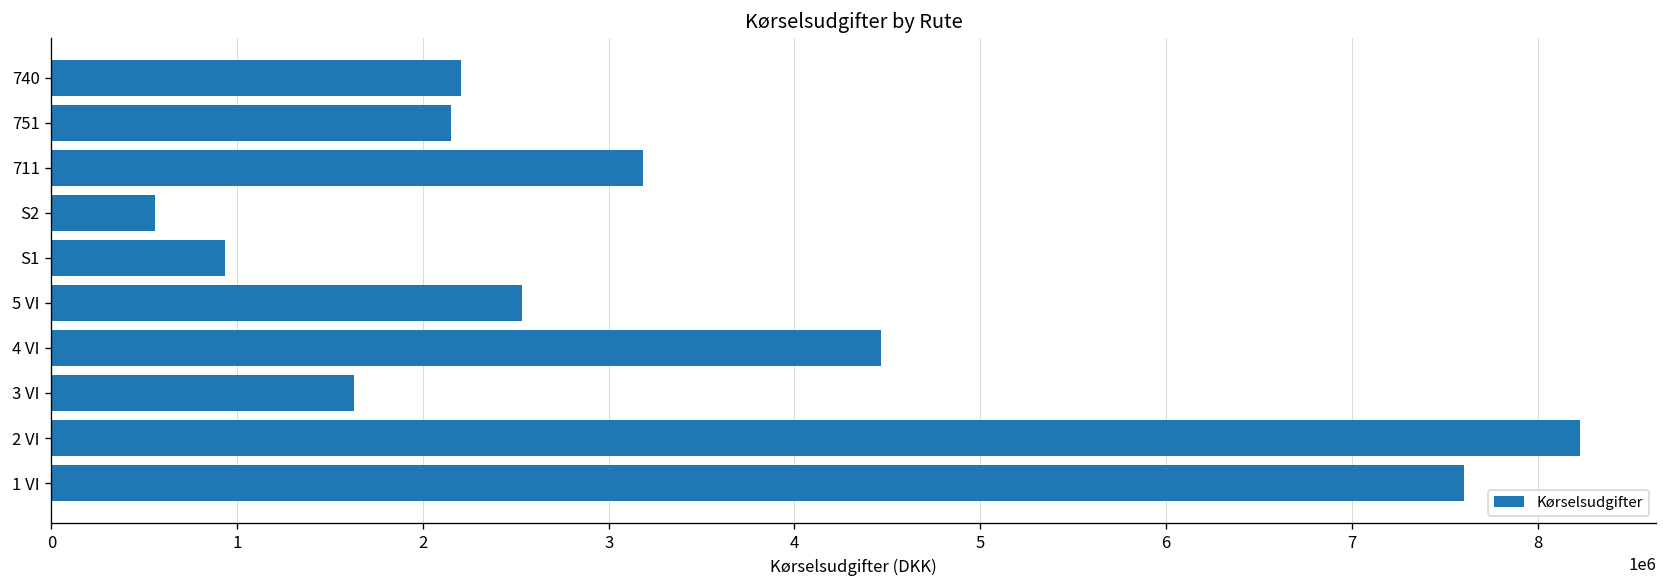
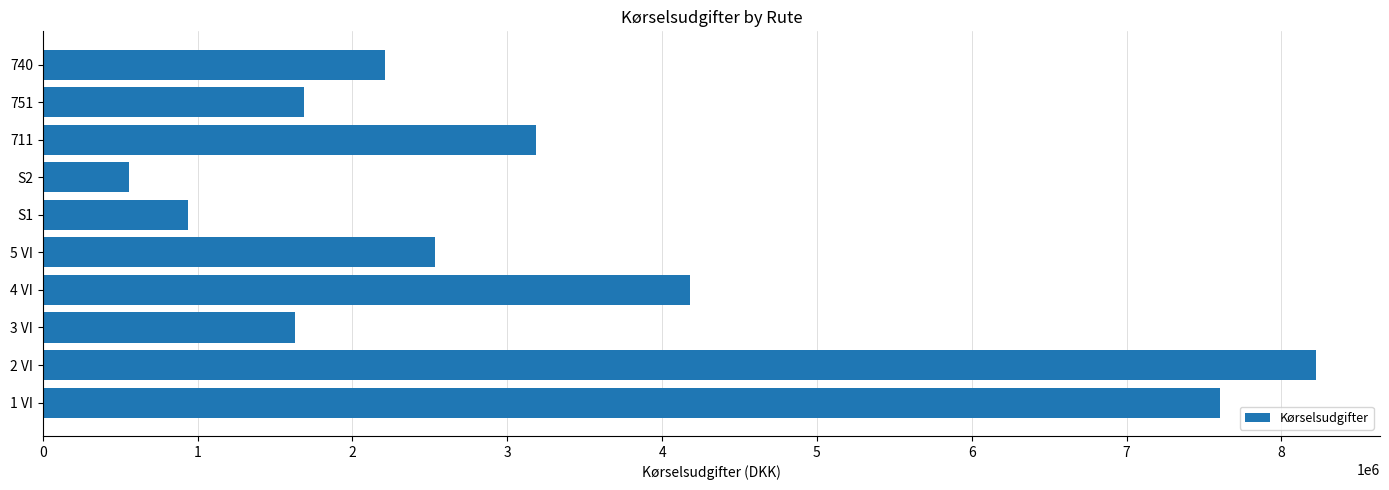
751: 2150000 -> 1690000
4 VI: 4460000 -> 4180000
